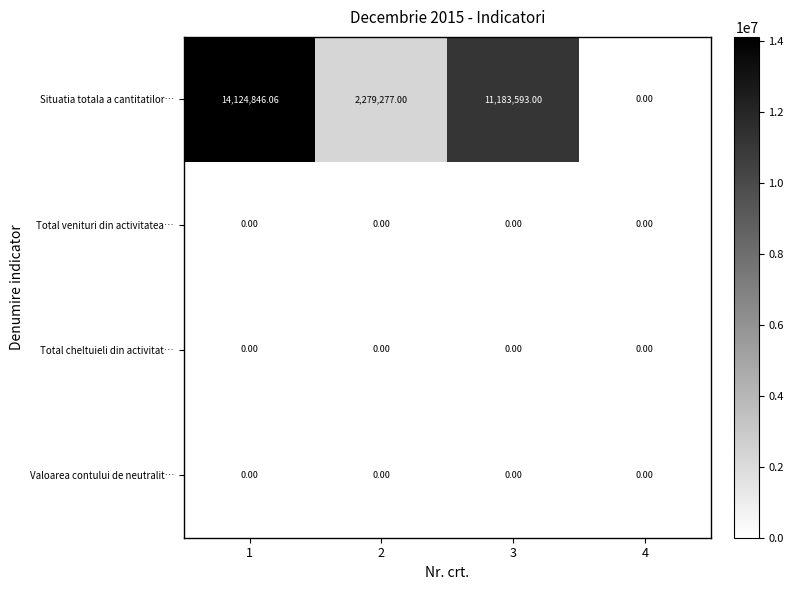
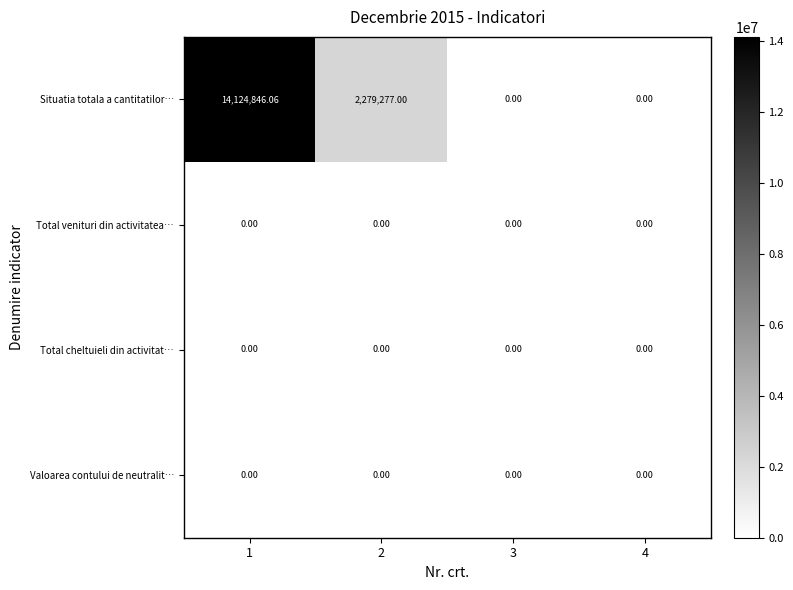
Situatia totala a cantitatilor…, 3: 11,183,593.00 -> 0.00
